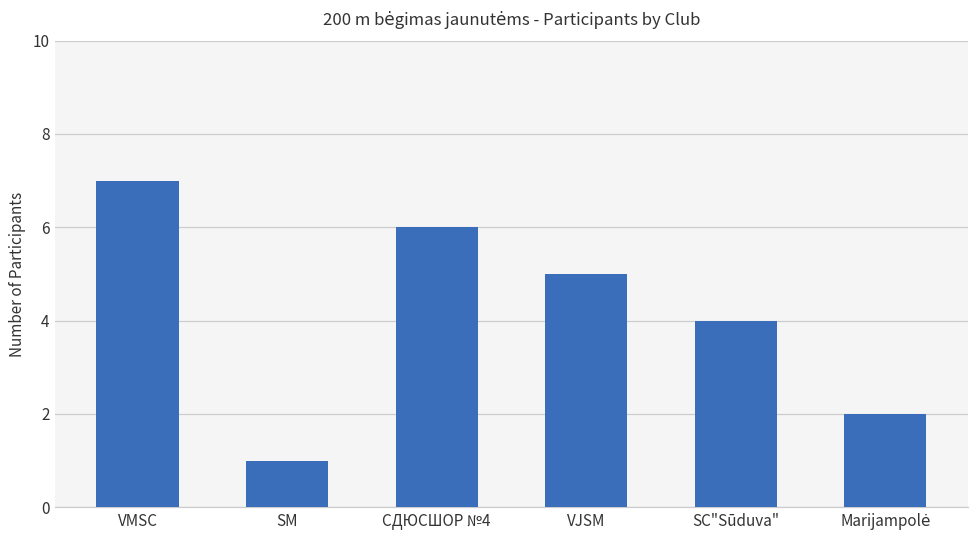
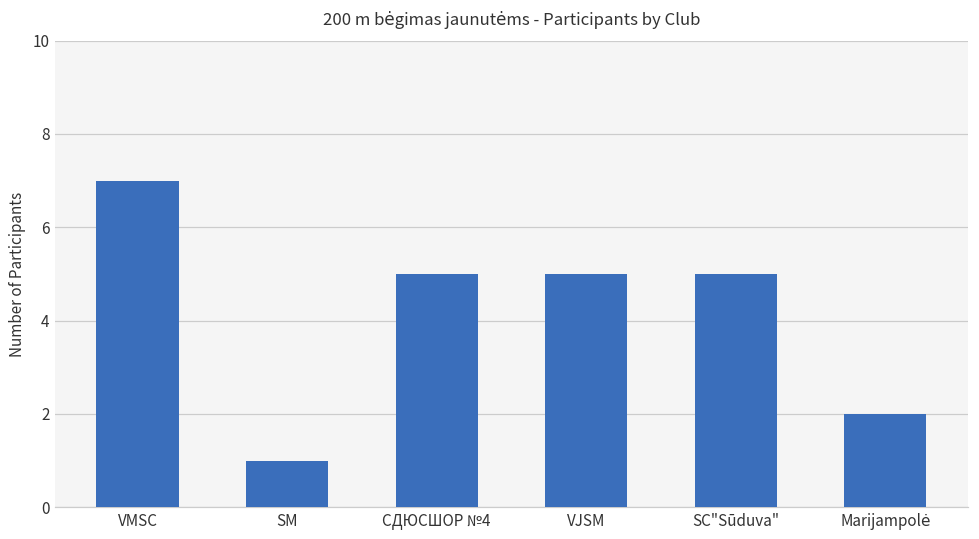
СДЮСШОР №4: 6 -> 5
SC"Sūduva": 4 -> 5
